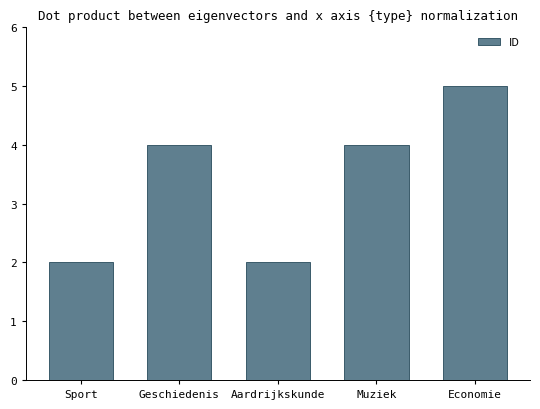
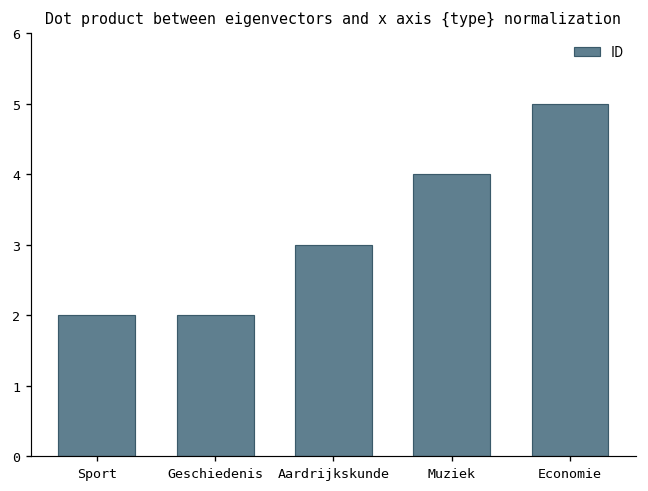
Geschiedenis: 4 -> 2
Aardrijkskunde: 2 -> 3
